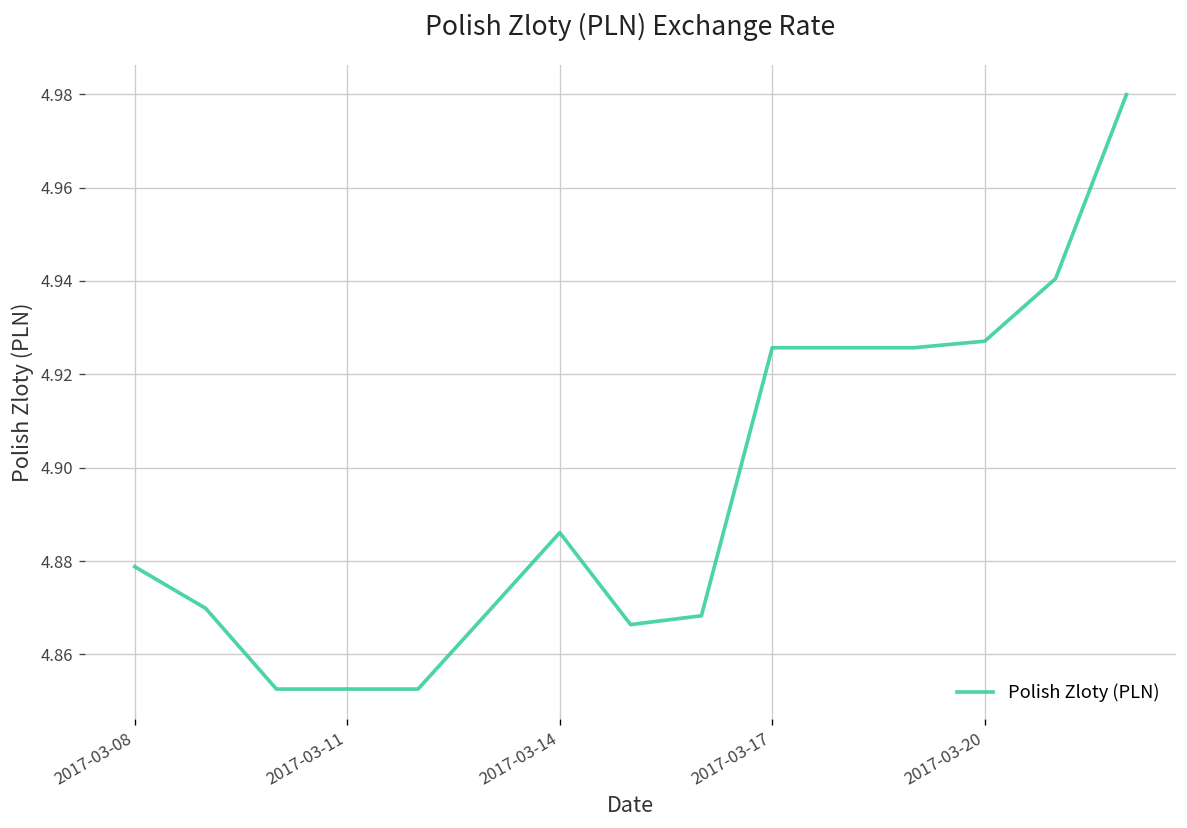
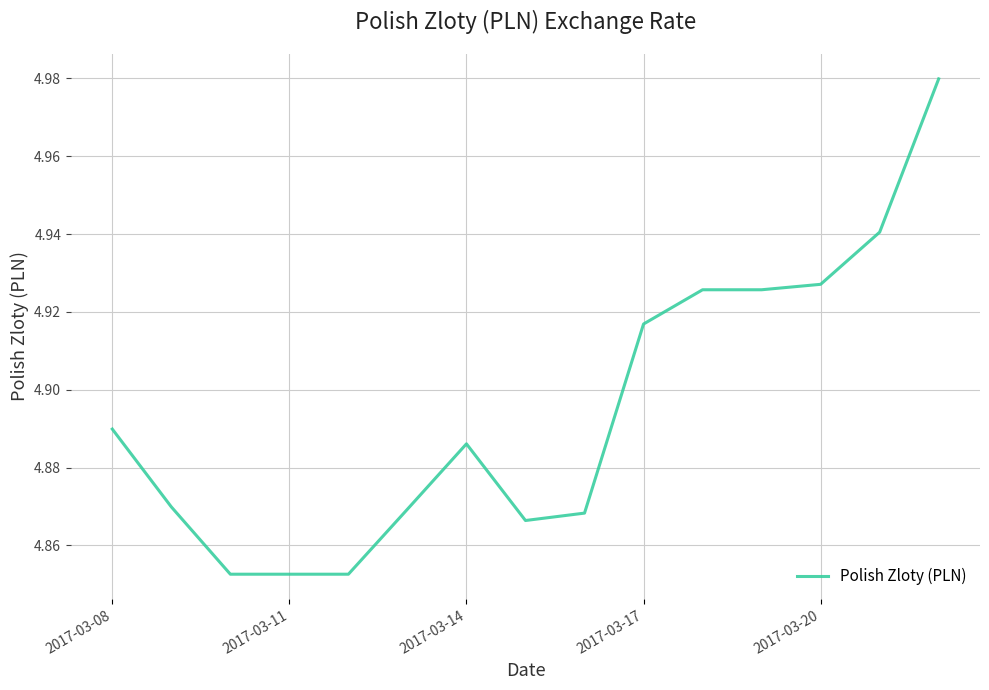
2017-03-08: 4.879 -> 4.890
2017-03-17: 4.926 -> 4.917
